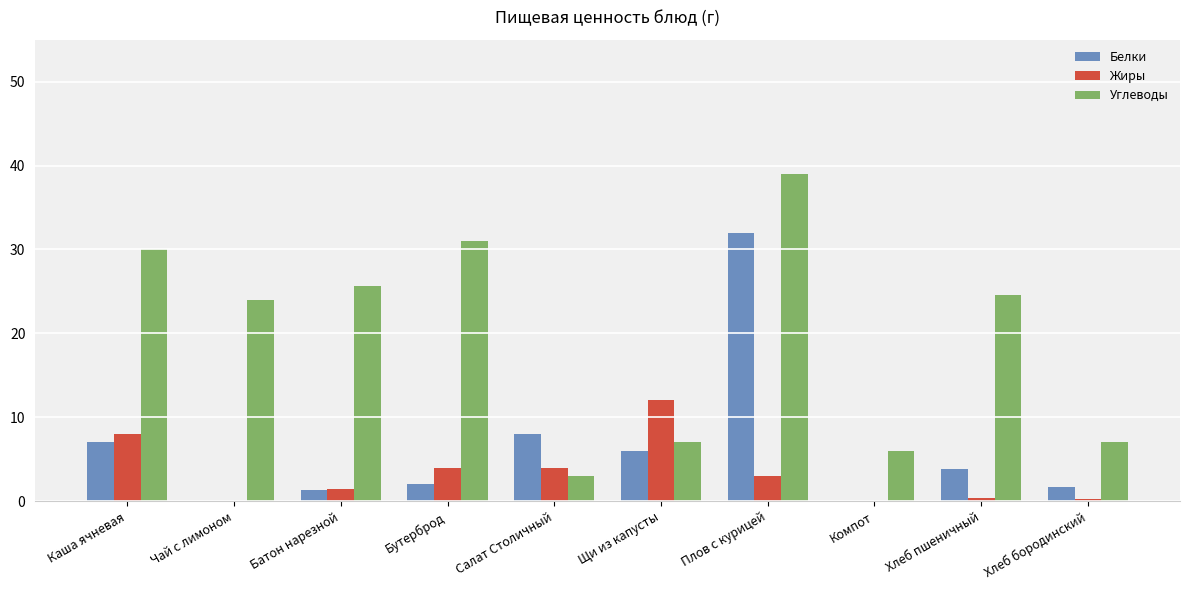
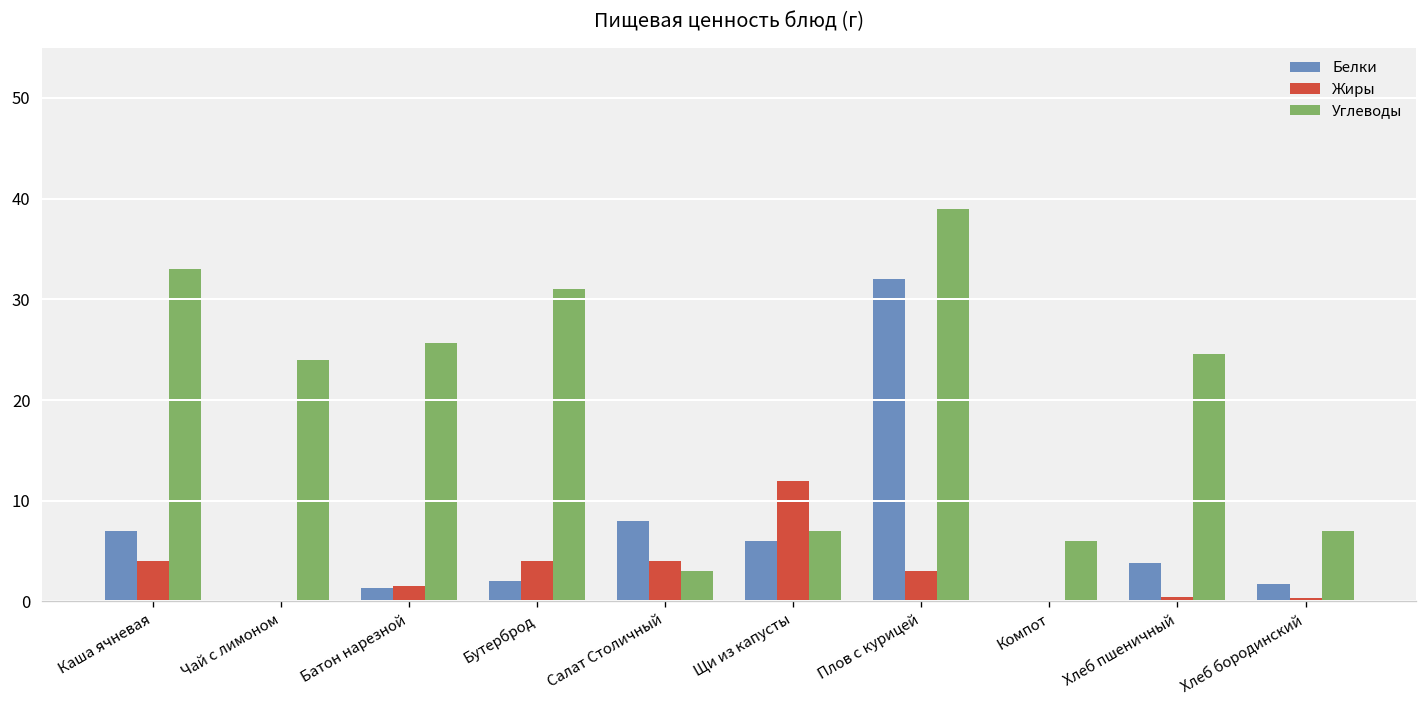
Жиры, Каша ячневая: 8 -> 4
Углеводы, Каша ячневая: 30 -> 33
